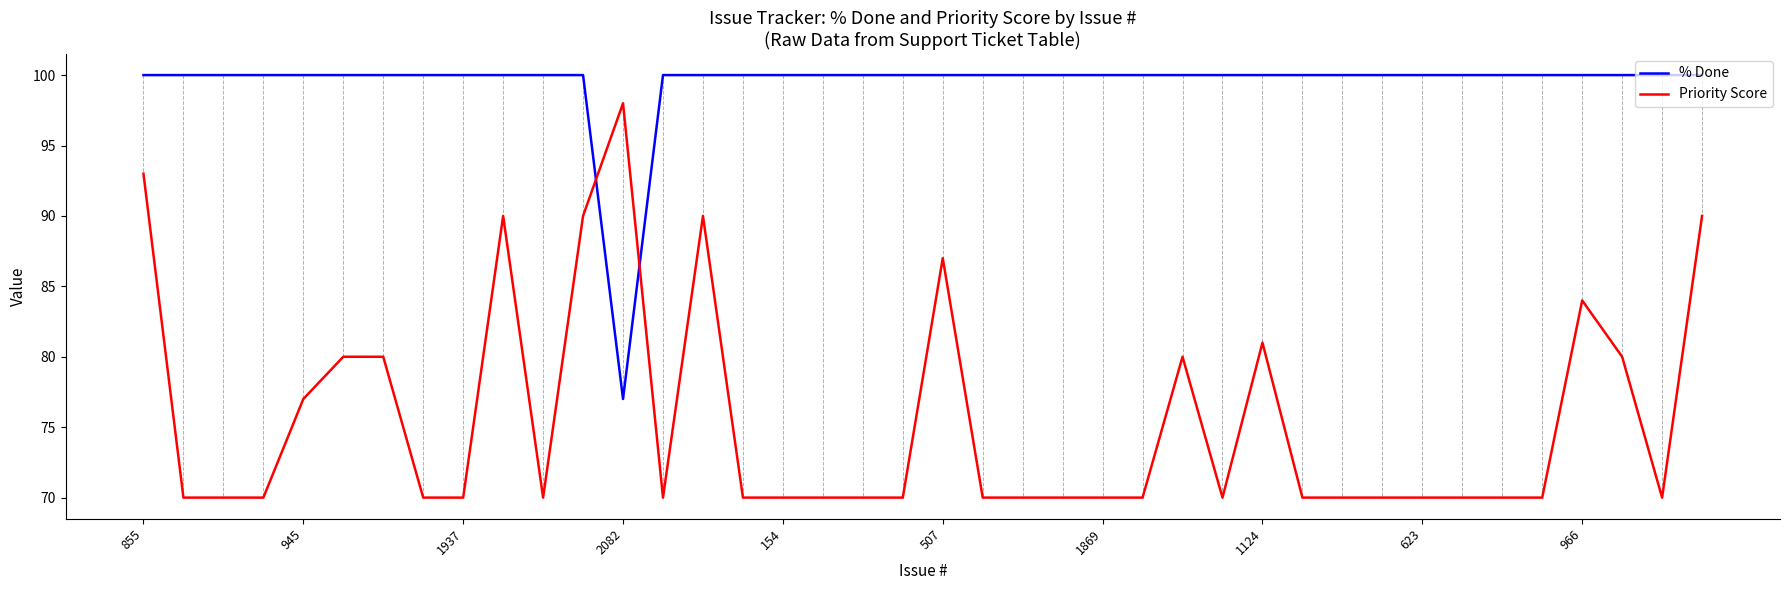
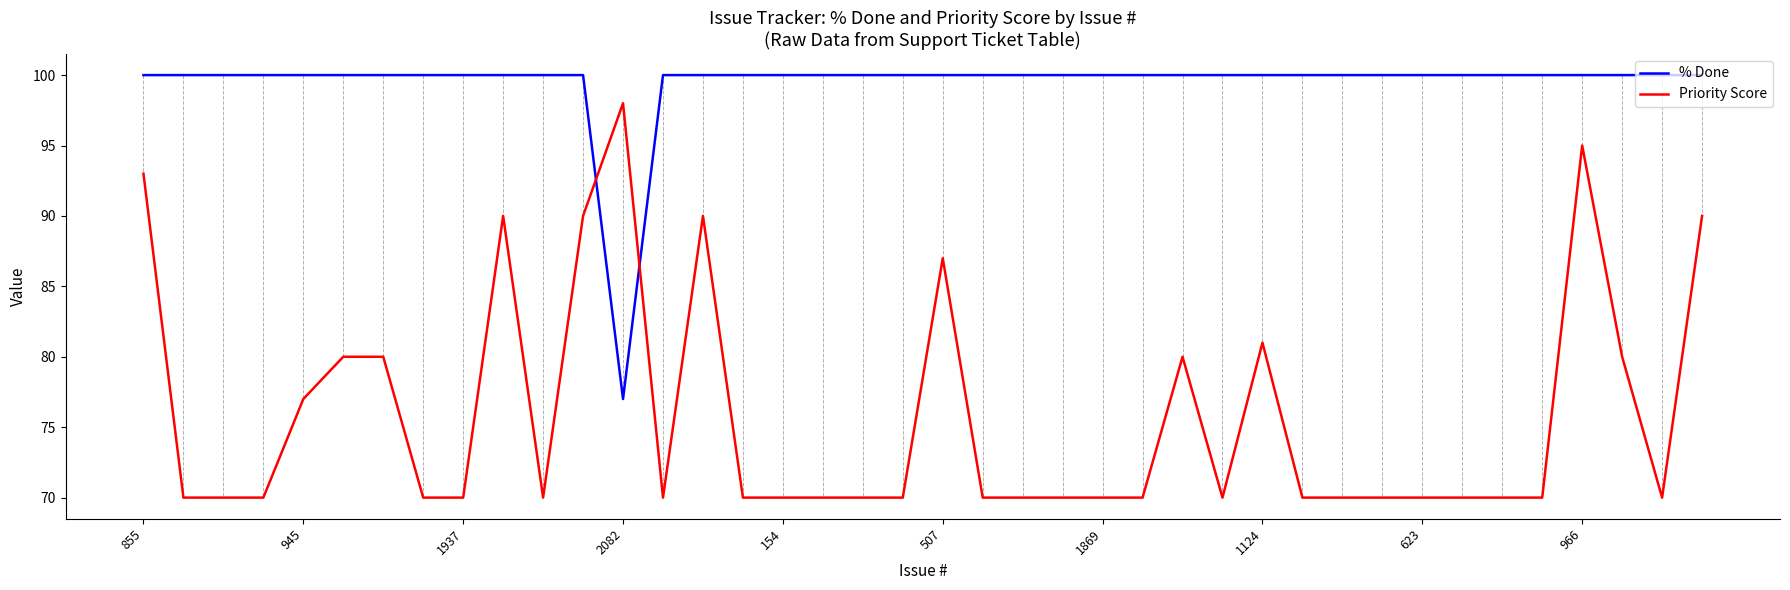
Priority Score, 966: 84 -> 95
